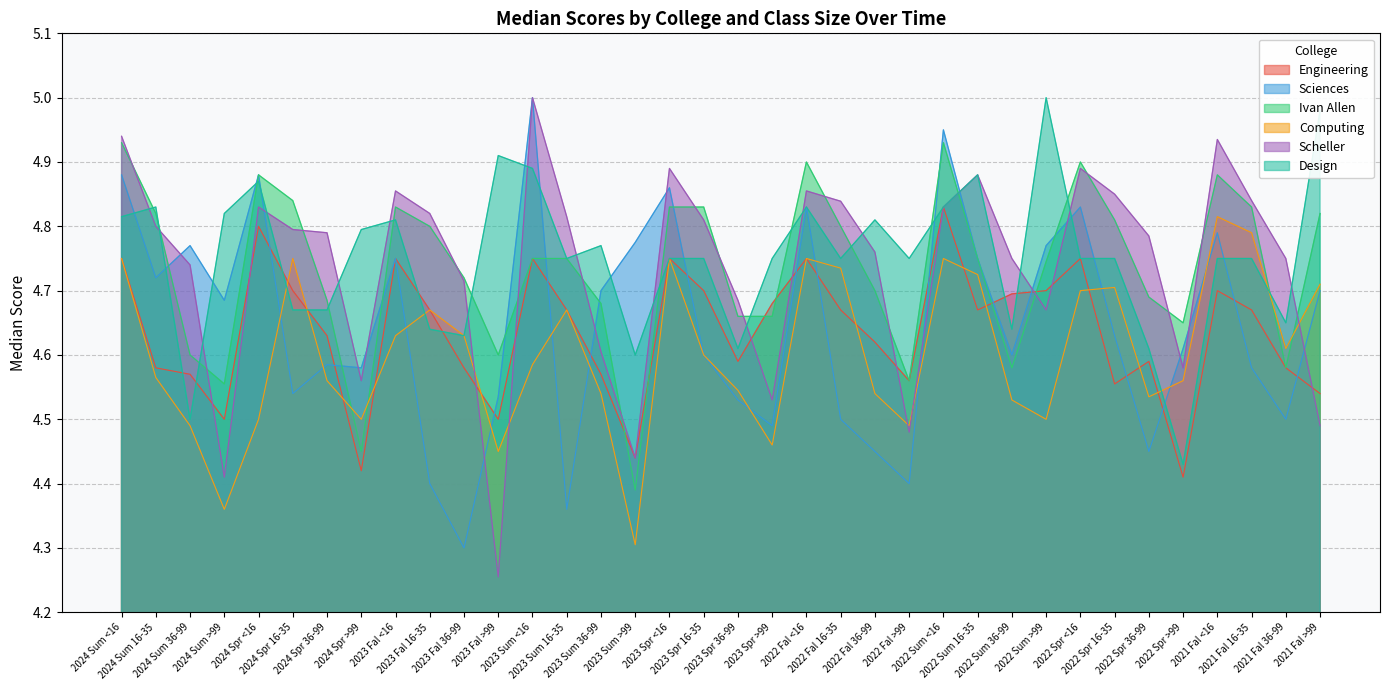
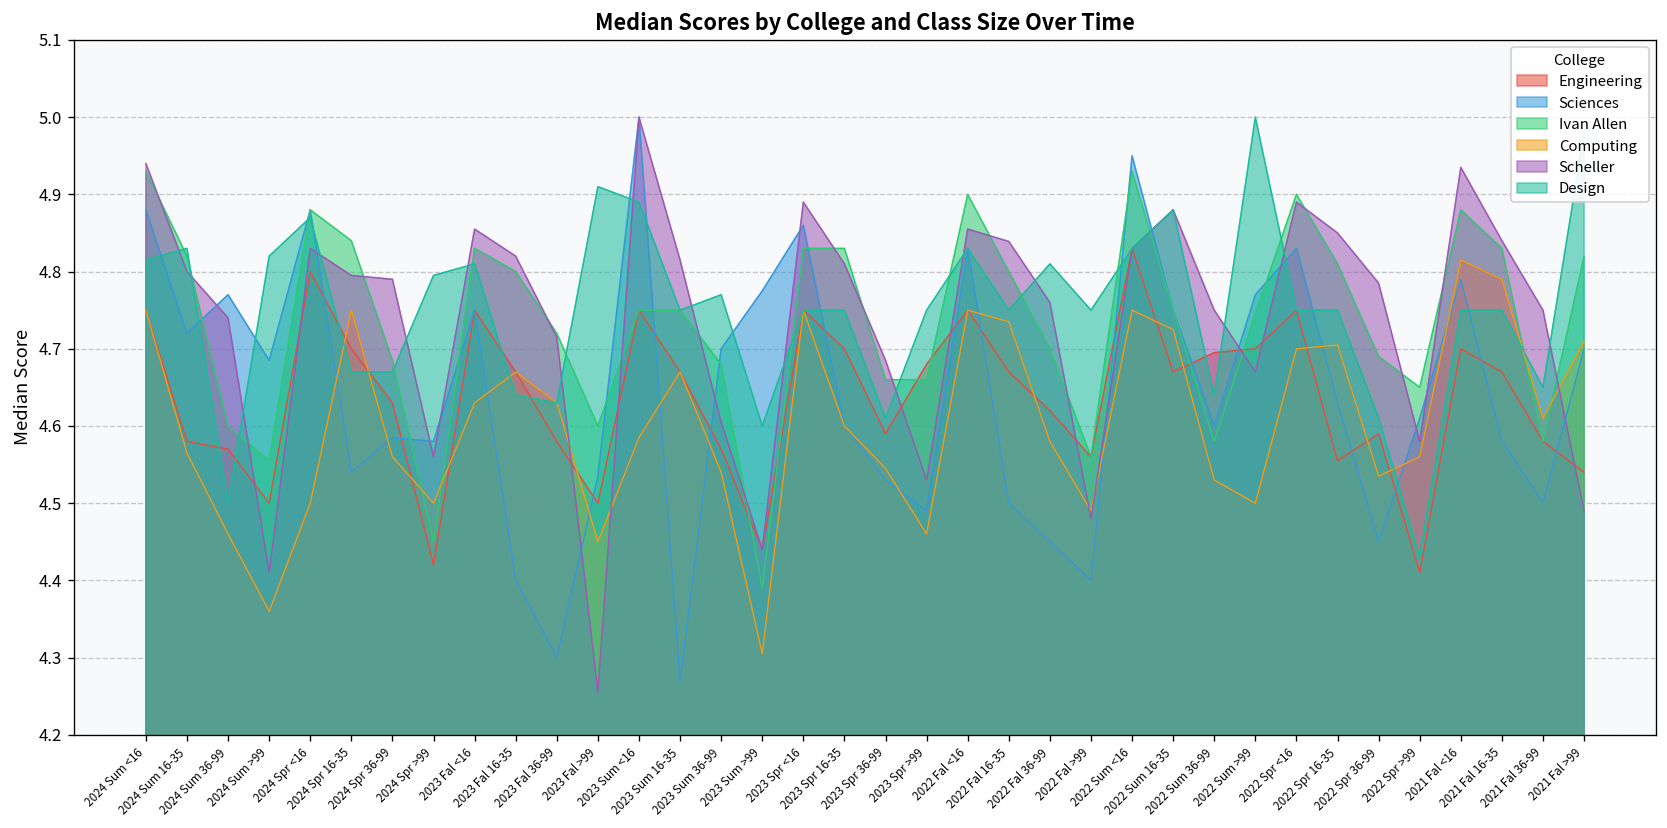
Computing, 2024 Sum 36-99: 4.49 -> 4.46
Sciences, 2023 Sum 16-35: 4.36 -> 4.27
Computing, 2022 Fal 36-99: 4.54 -> 4.58
